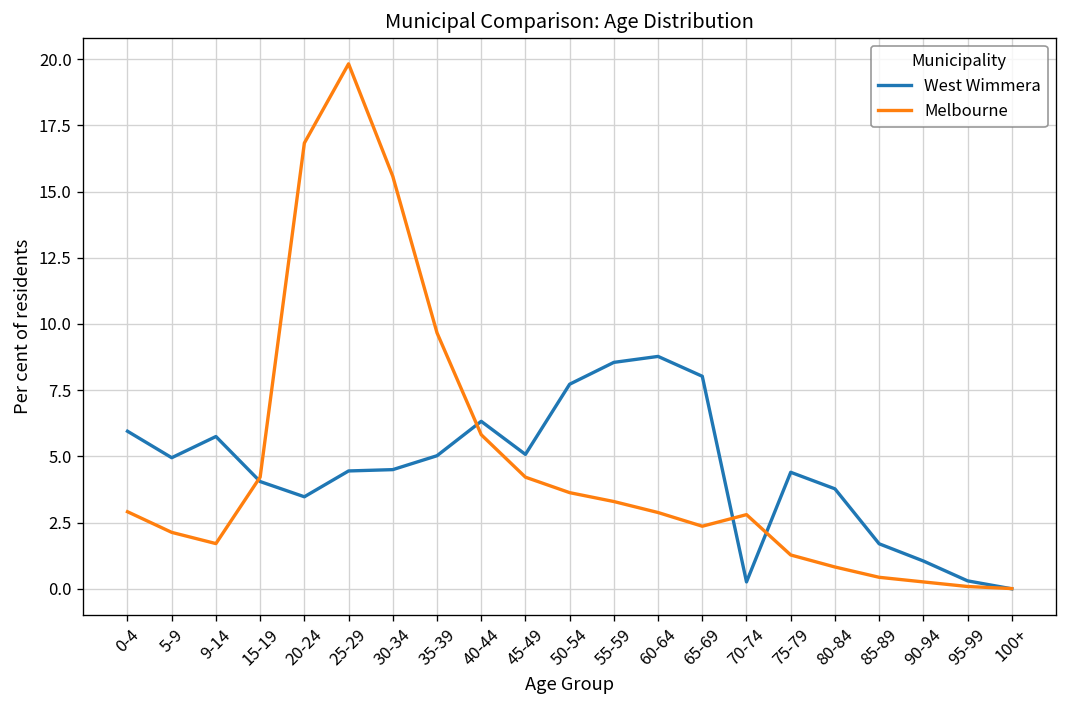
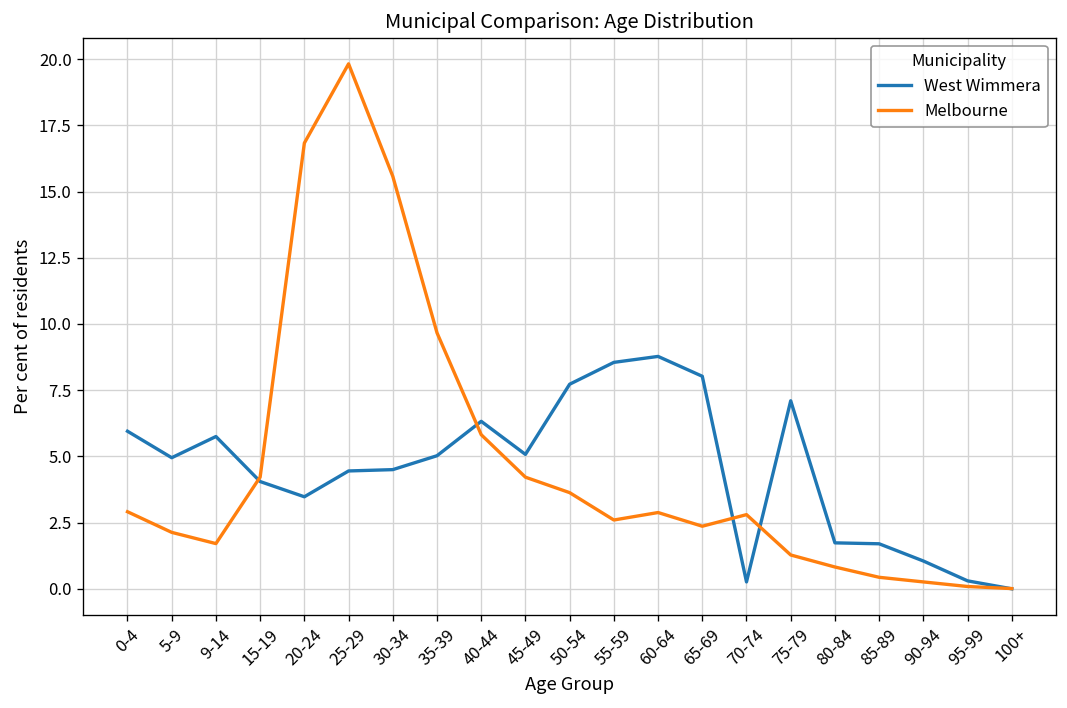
Melbourne, 55-59: 3.3 -> 2.6
West Wimmera, 75-79: 4.4 -> 7.1
West Wimmera, 80-84: 3.8 -> 1.7
